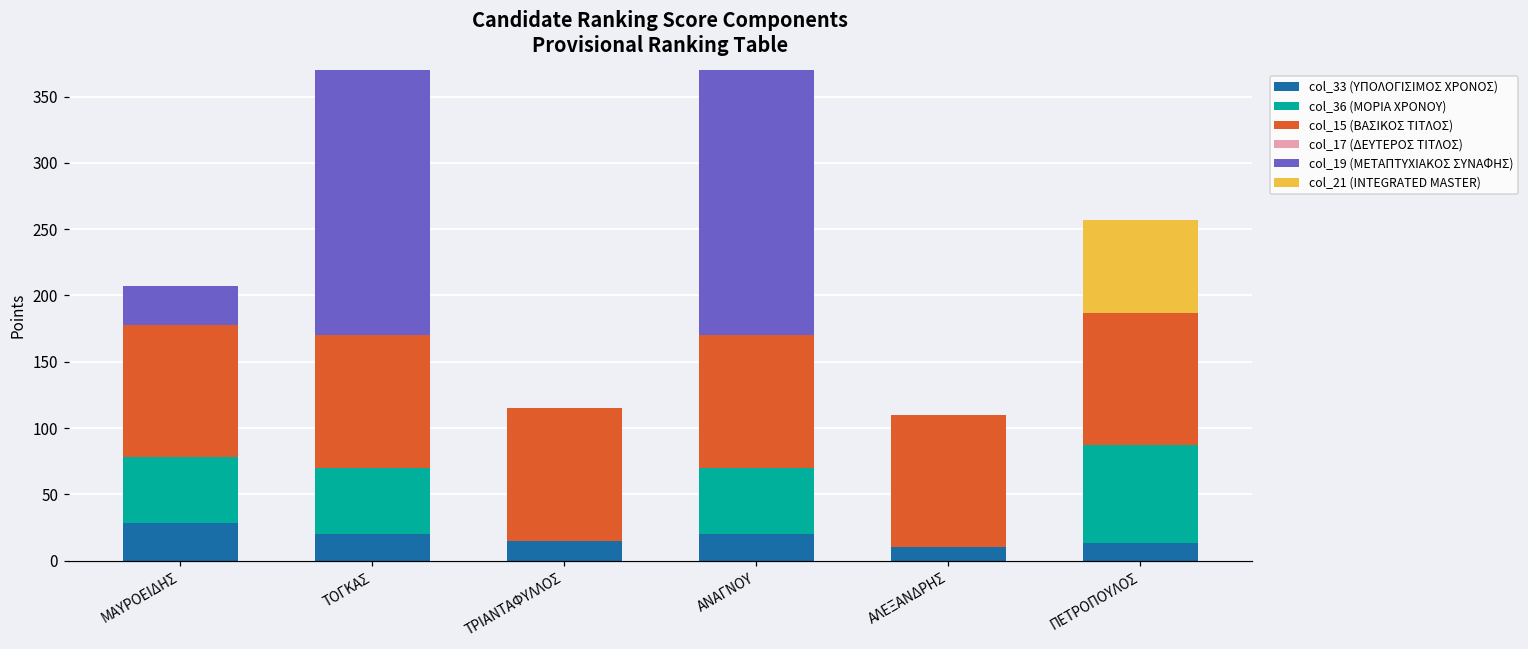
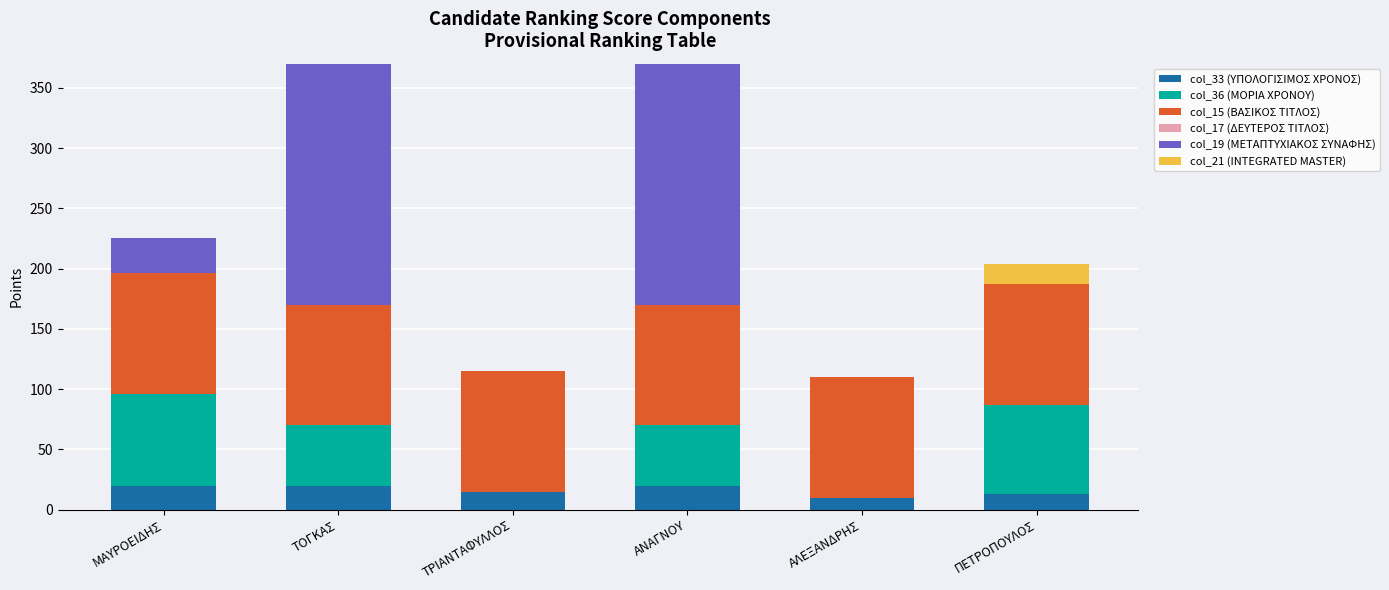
col_33 (ΥΠΟΛΟΓΙΣΙΜΟΣ ΧΡΟΝΟΣ), ΜΑΥΡΟΕΙΔΗΣ: 28 -> 20
col_36 (ΜΟΡΙΑ ΧΡΟΝΟΥ), ΜΑΥΡΟΕΙΔΗΣ: 50 -> 76
col_21 (INTEGRATED MASTER), ΠΕΤΡΟΠΟΥΛΟΣ: 70 -> 17
